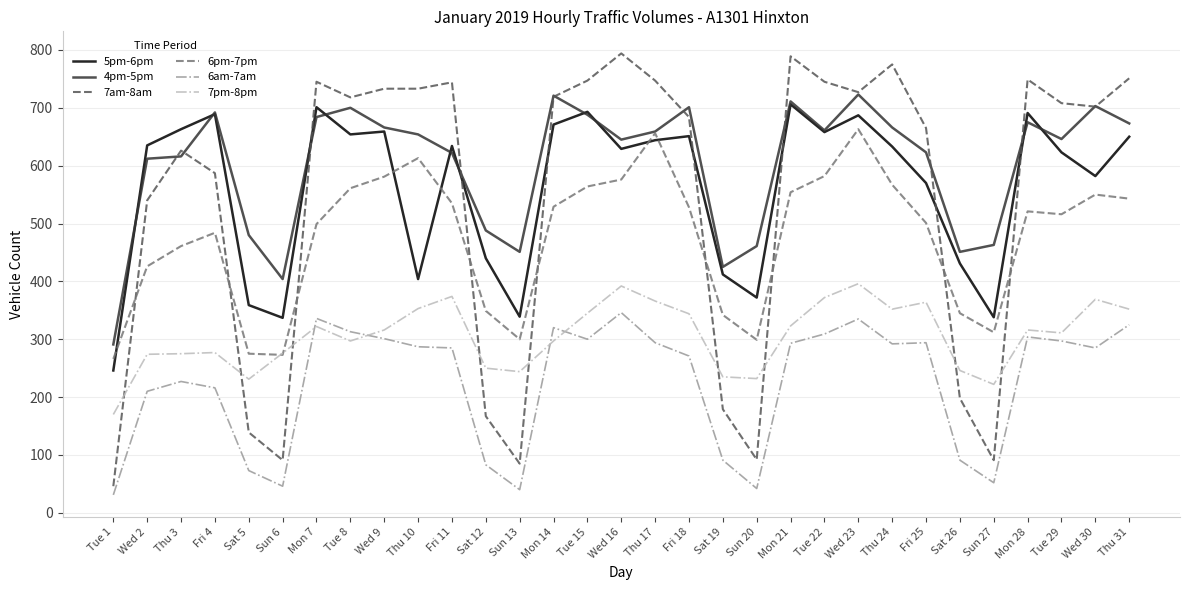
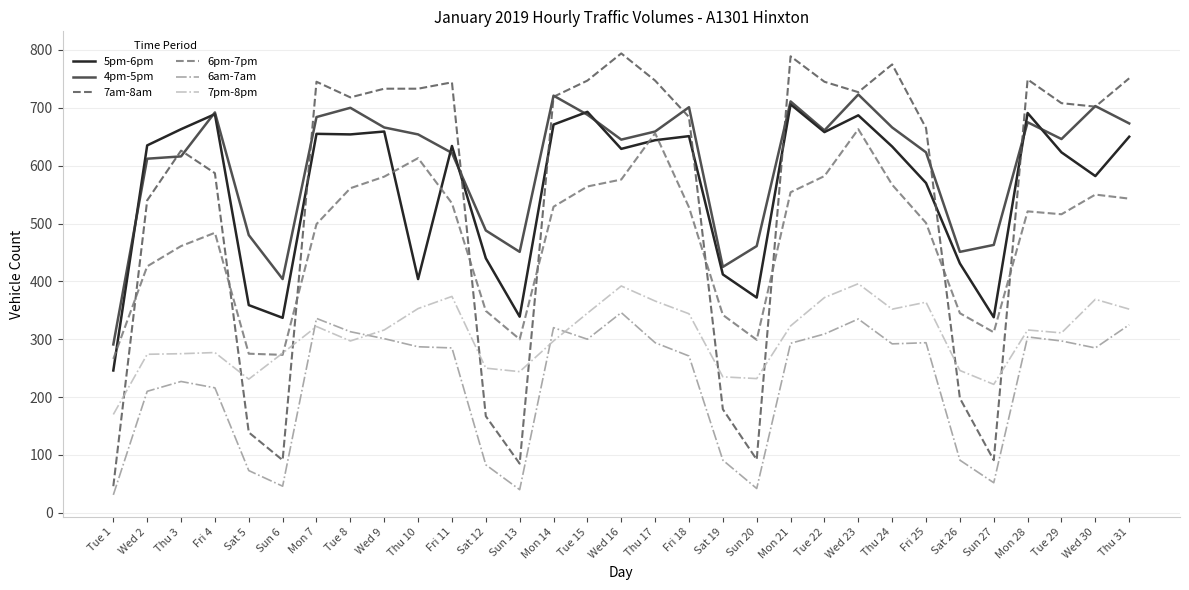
5pm-6pm, Mon 7: 700 -> 660
